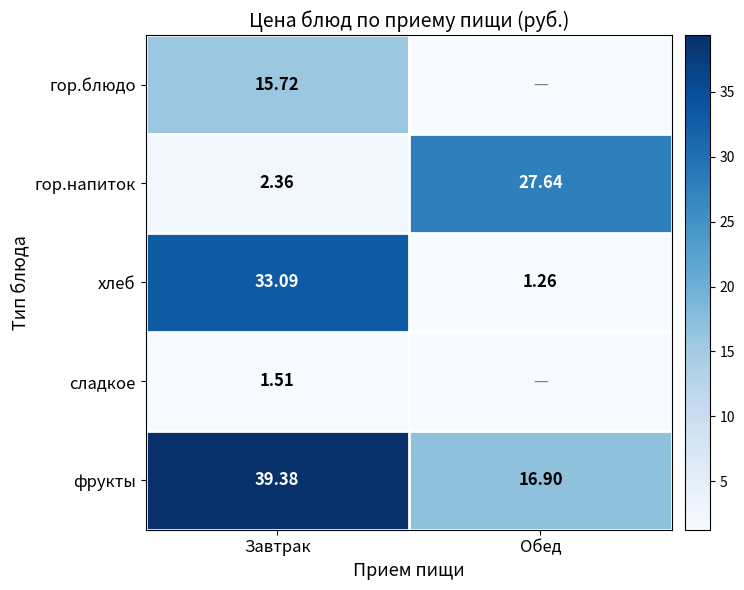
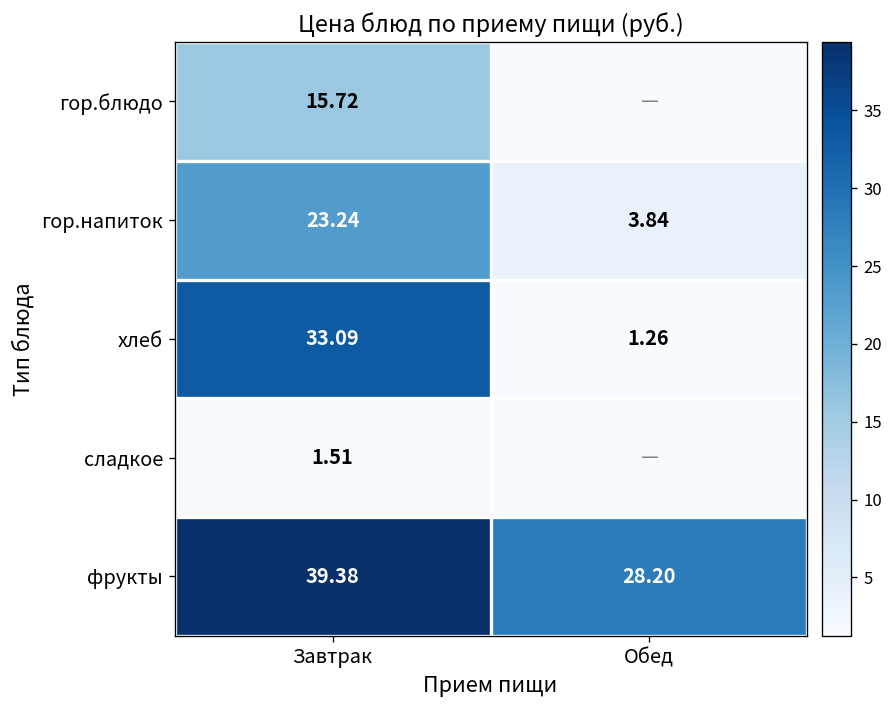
гор.напиток, Завтрак: 2.36 -> 23.24
гор.напиток, Обед: 27.64 -> 3.84
фрукты, Обед: 16.90 -> 28.20
